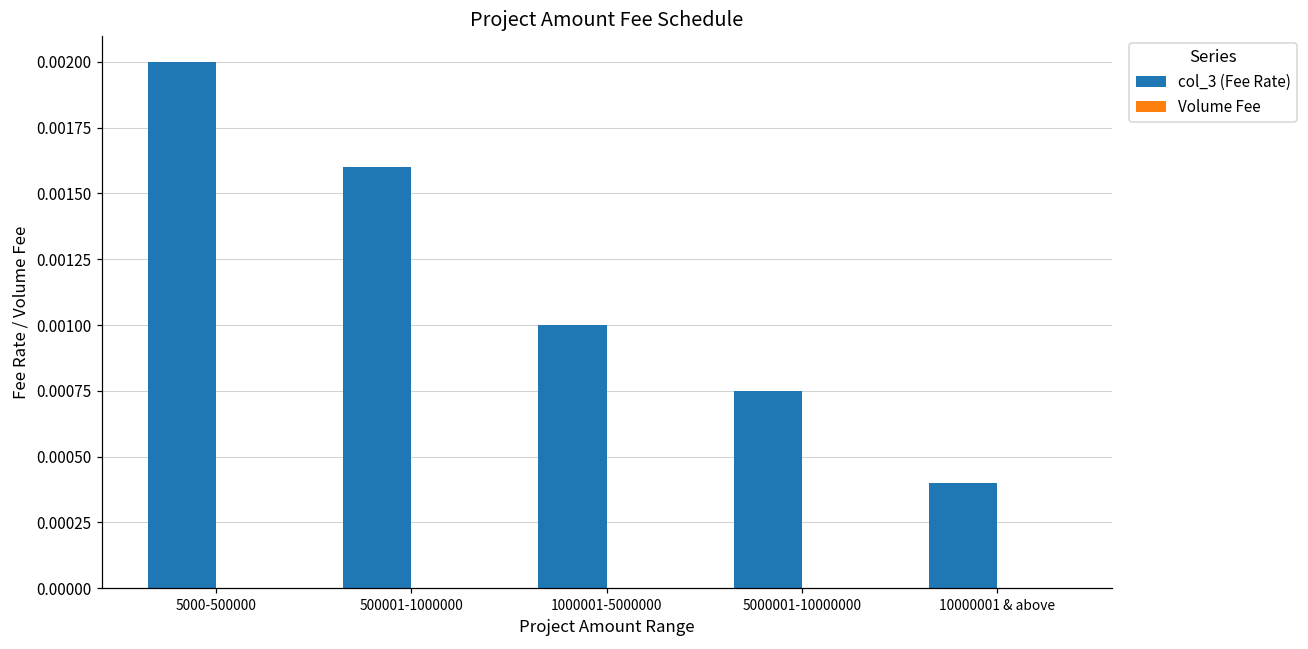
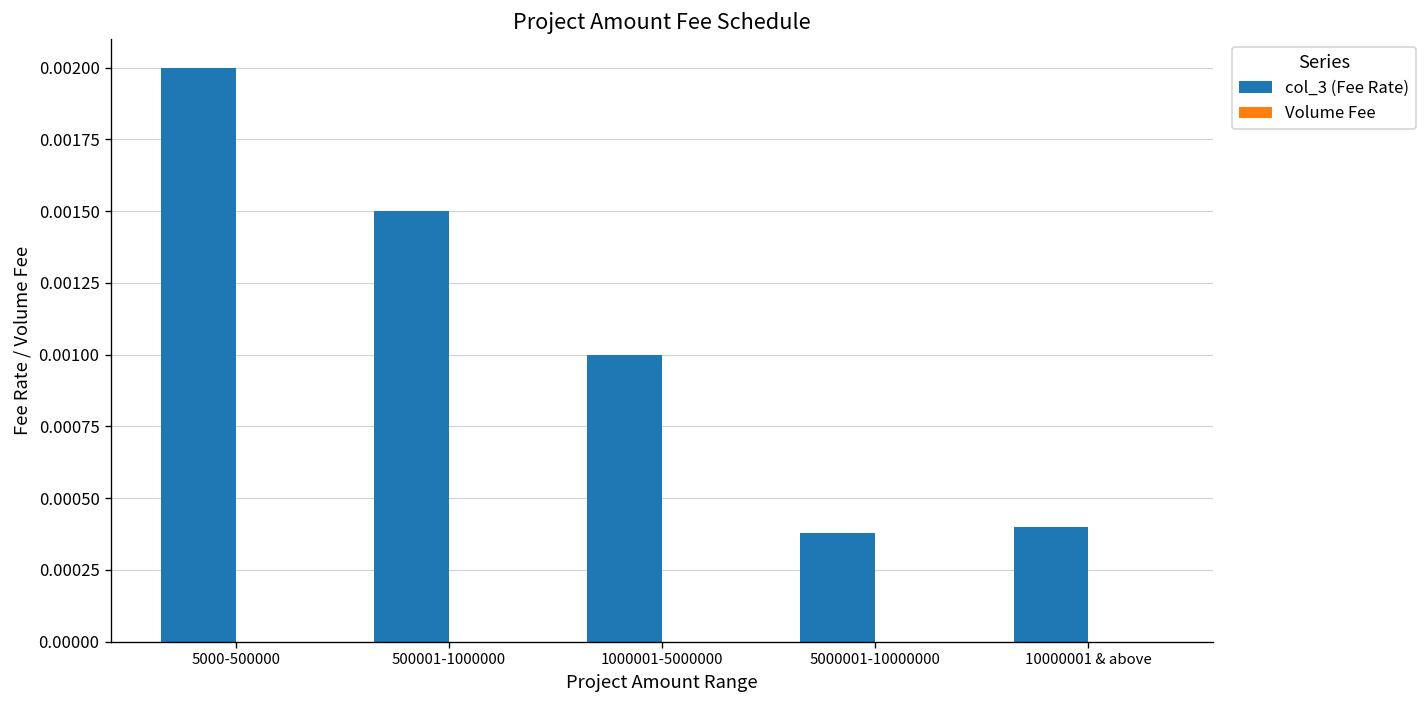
col_3 (Fee Rate), 500001-1000000: 0.0016 -> 0.0015
col_3 (Fee Rate), 5000001-10000000: 0.00075 -> 0.00038
